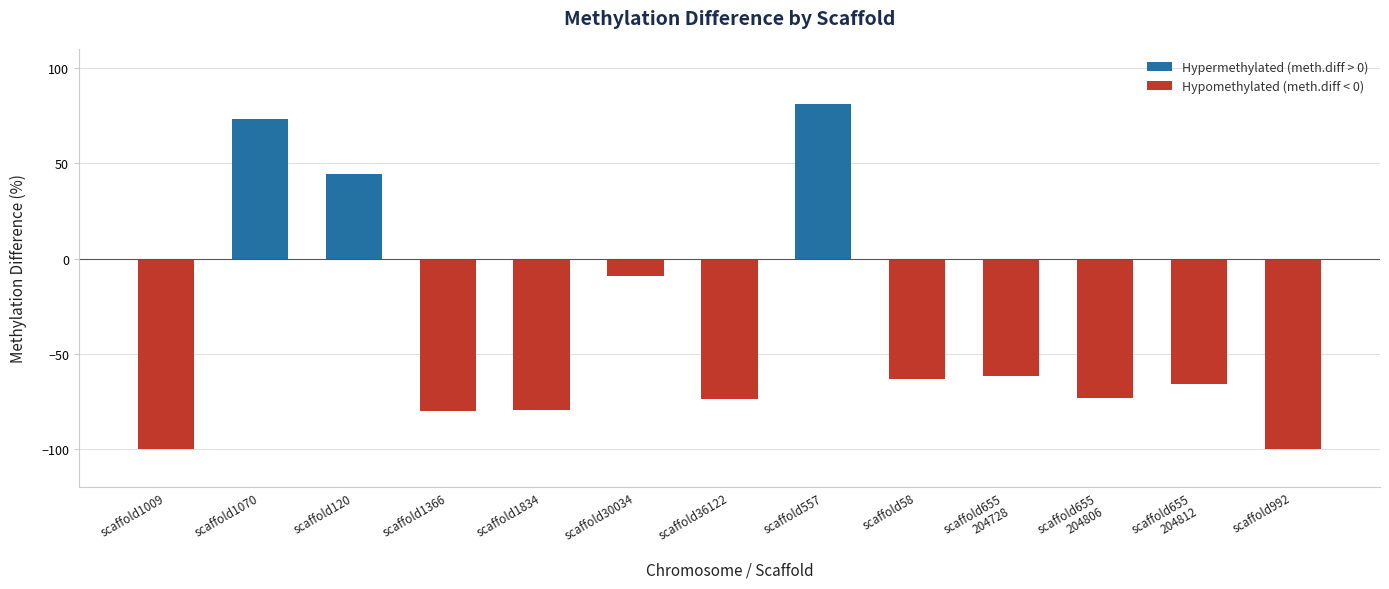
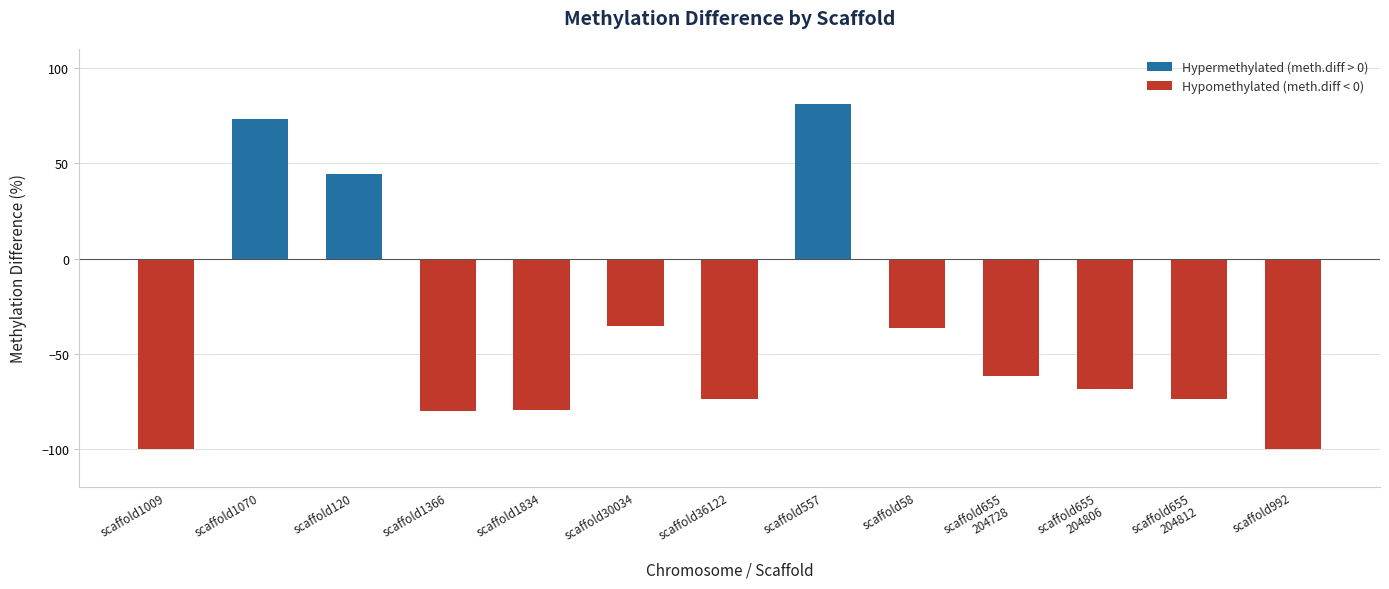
scaffold30034: -9 -> -36
scaffold58: -63 -> -37
scaffold655 204806: -73 -> -68
scaffold655 204812: -66 -> -74
